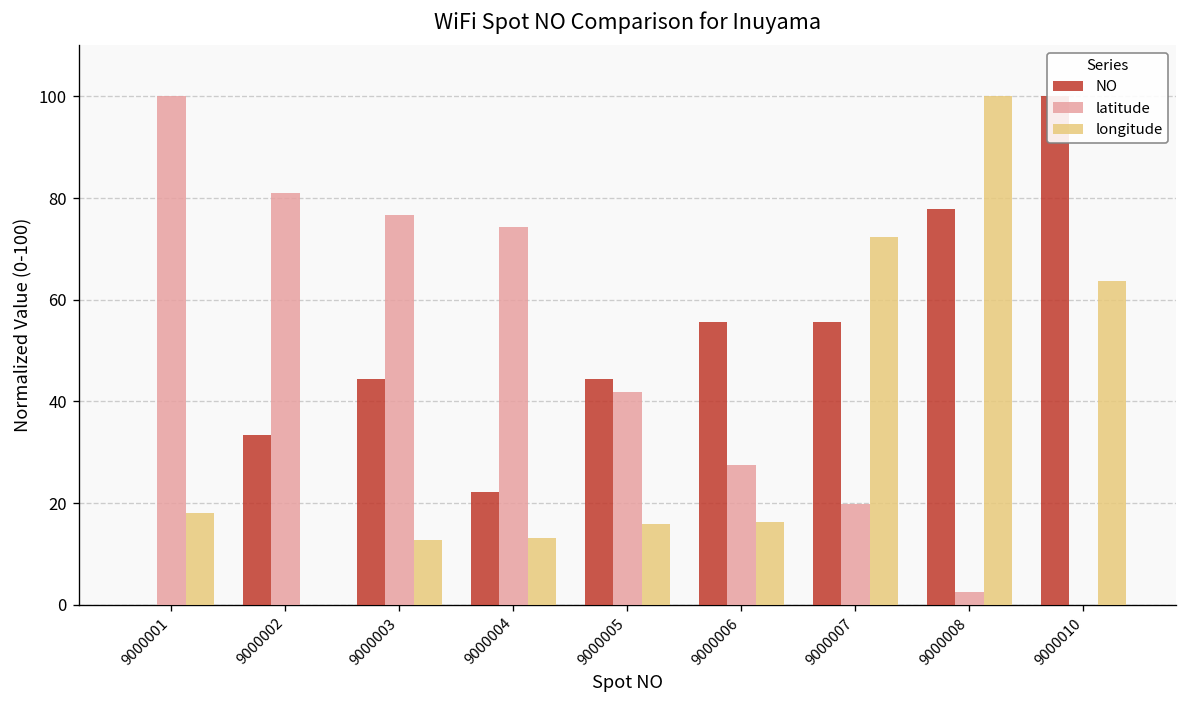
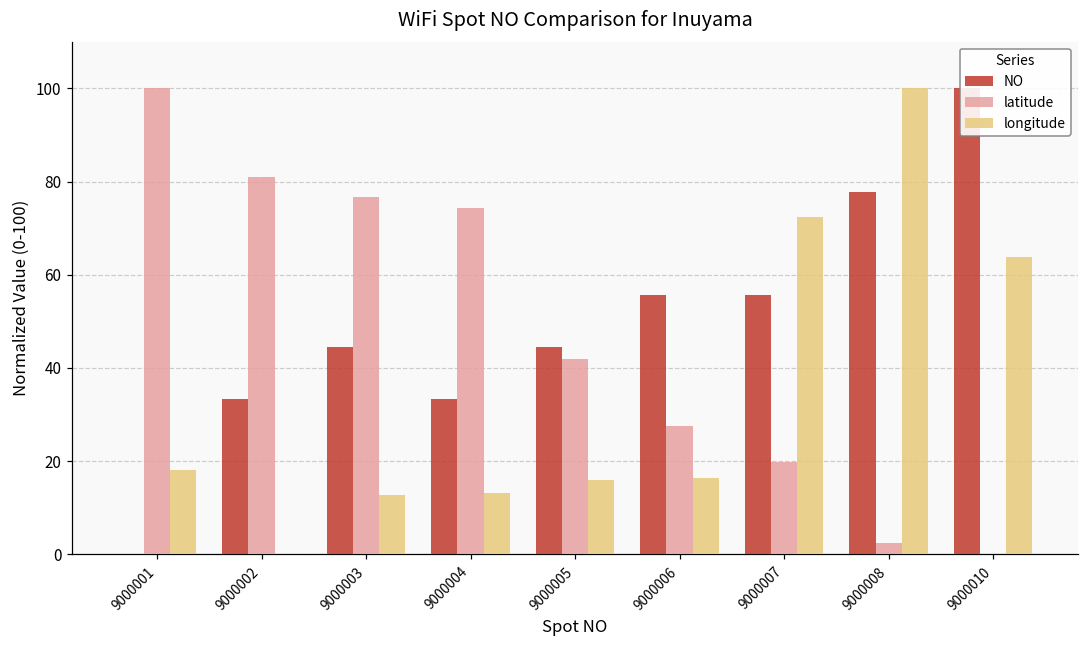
NO, 9000004: 22 -> 33
